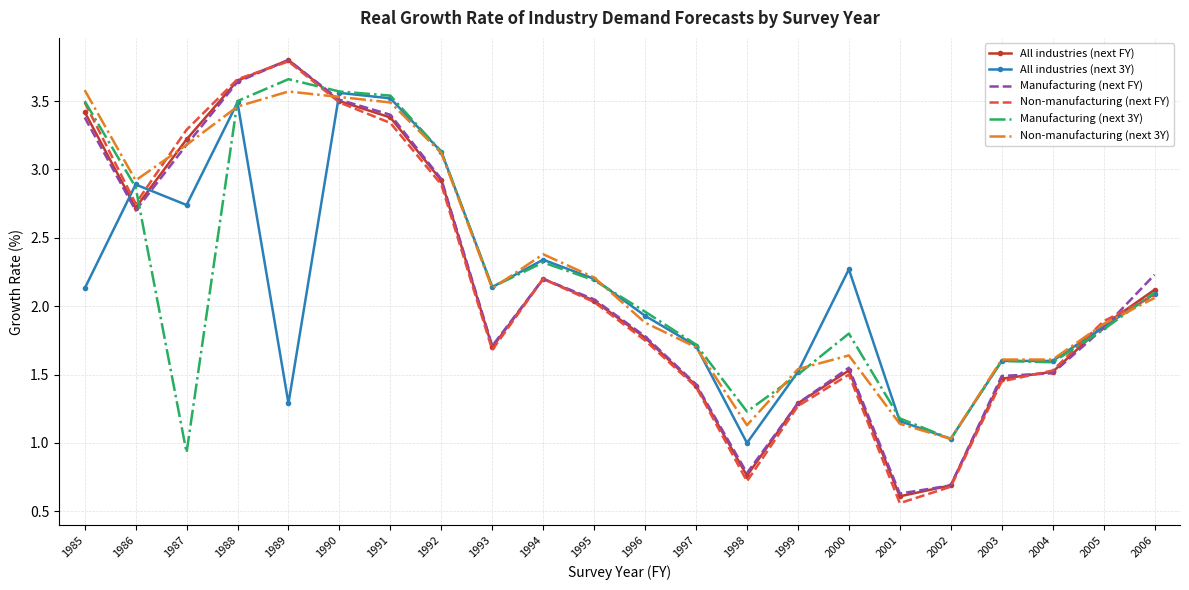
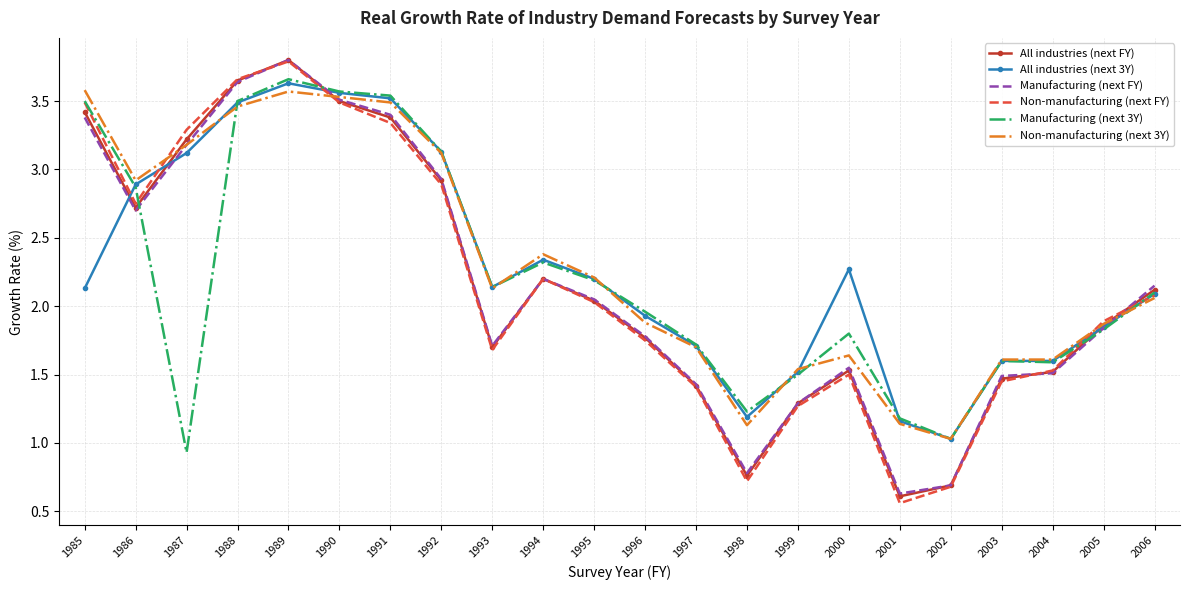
All industries (next 3Y), 1987: 2.74 -> 3.12
All industries (next 3Y), 1989: 1.29 -> 3.63
All industries (next 3Y), 1998: 1.00 -> 1.19
Manufacturing (next FY), 2006: 2.23 -> 2.15
